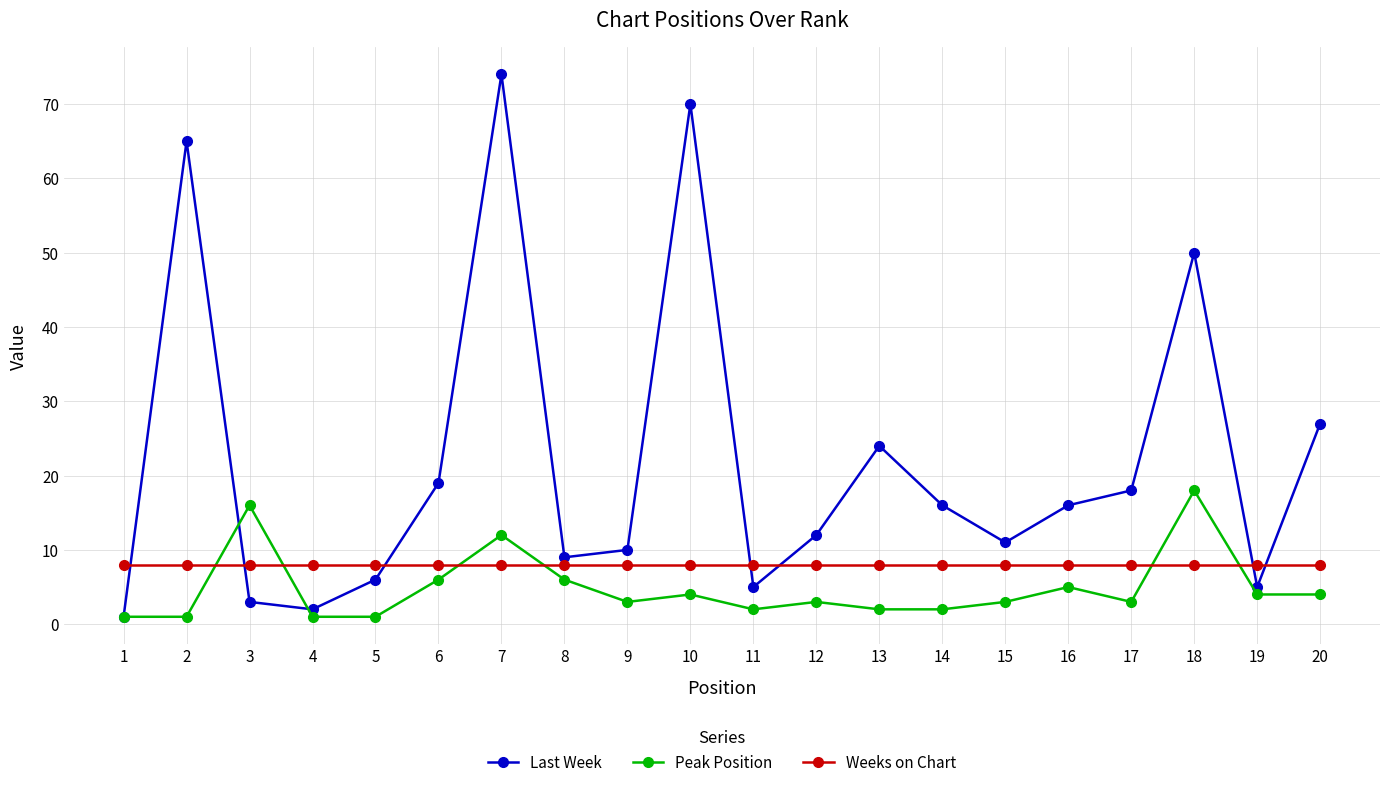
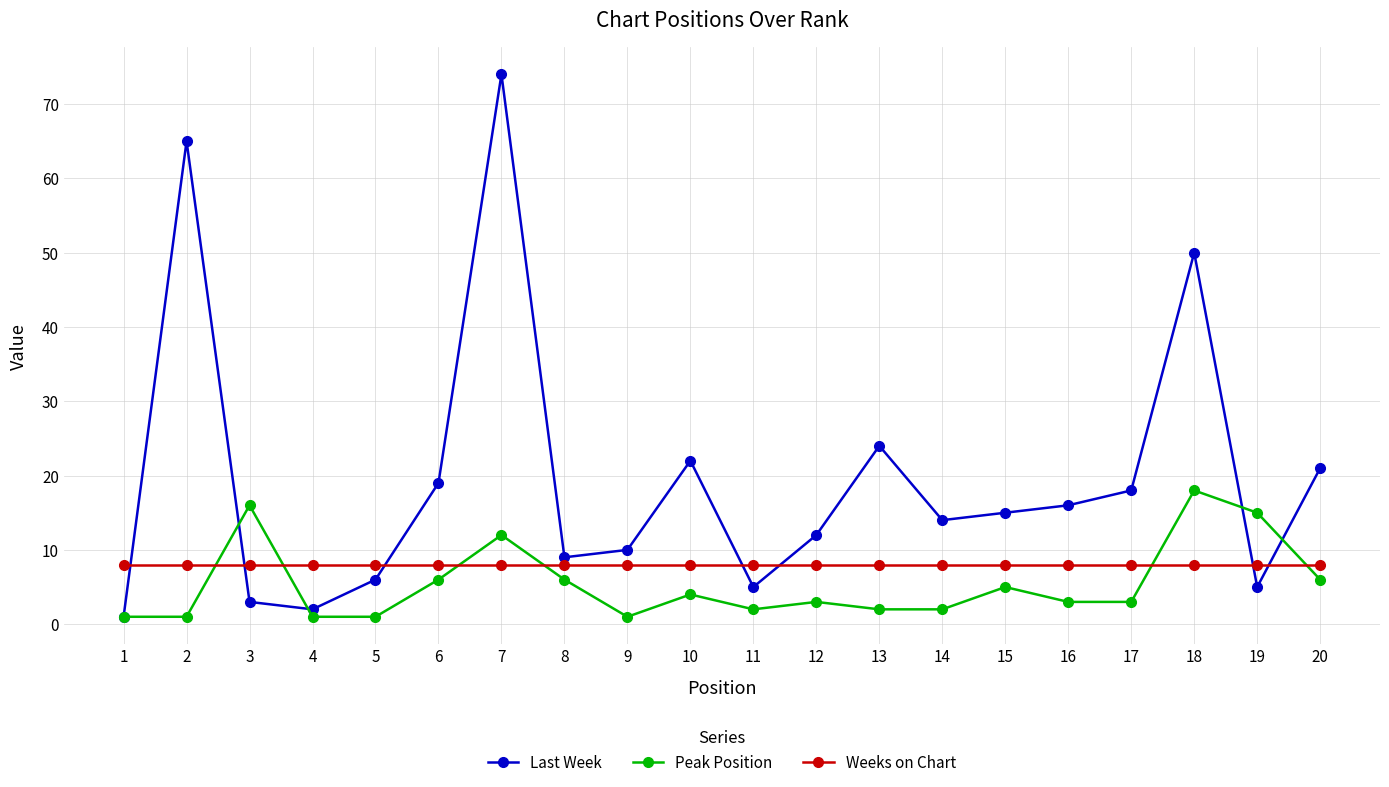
Peak Position, 9: 3 -> 1
Last Week, 10: 70 -> 22
Last Week, 14: 16 -> 14
Last Week, 15: 11 -> 15
Peak Position, 15: 3 -> 5
Peak Position, 16: 5 -> 3
Peak Position, 19: 4 -> 15
Last Week, 20: 27 -> 21
Peak Position, 20: 4 -> 6
